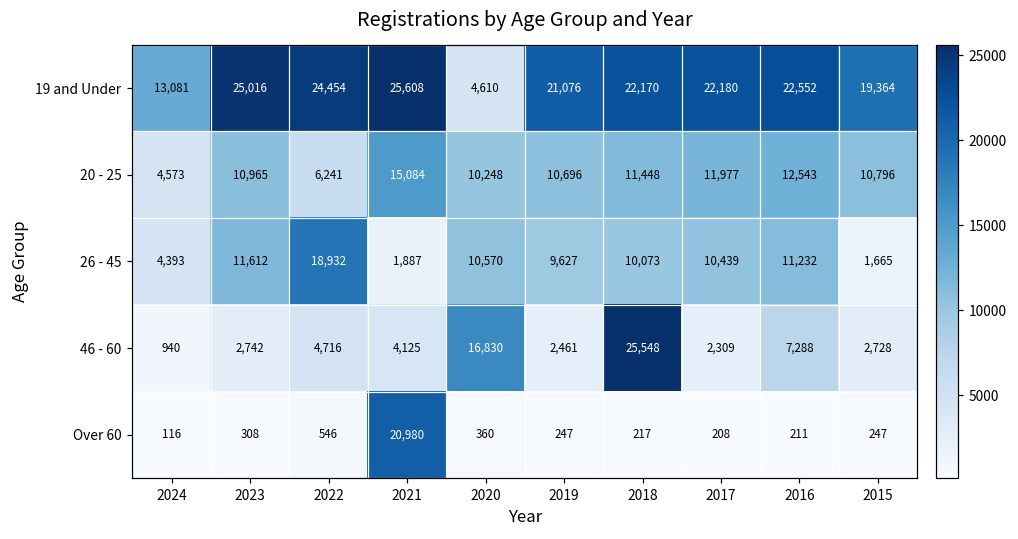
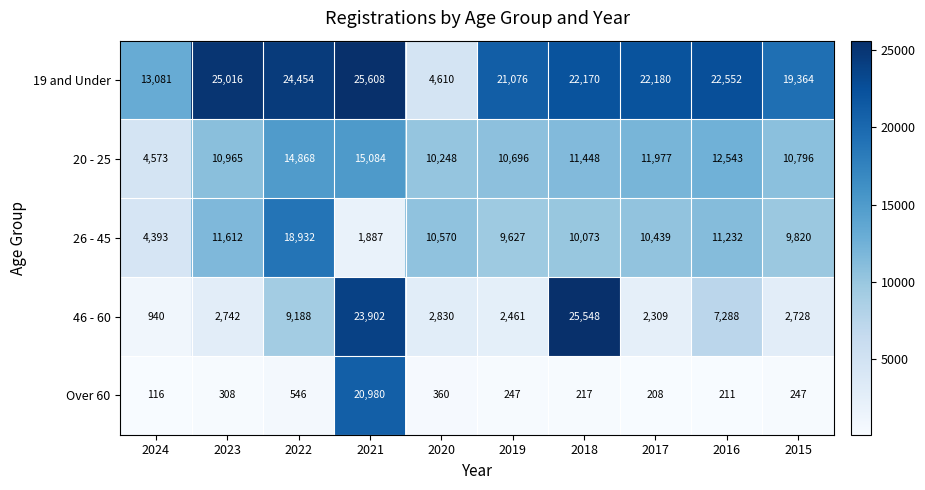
20 - 25, 2022: 6,241 -> 14,868
26 - 45, 2015: 1,665 -> 9,820
46 - 60, 2022: 4,716 -> 9,188
46 - 60, 2021: 4,125 -> 23,902
46 - 60, 2020: 16,830 -> 2,830
